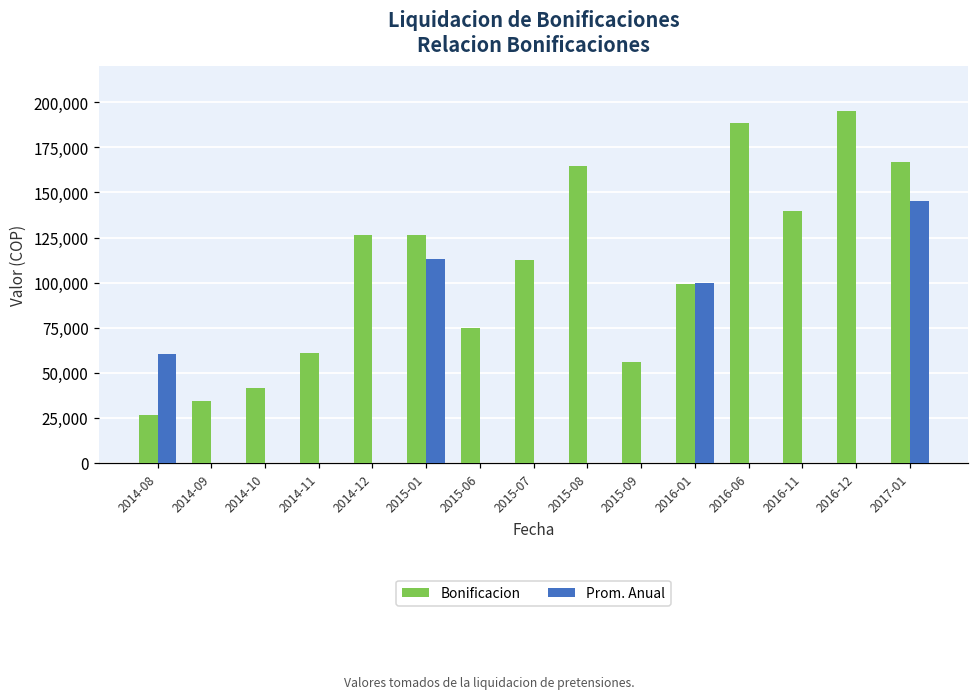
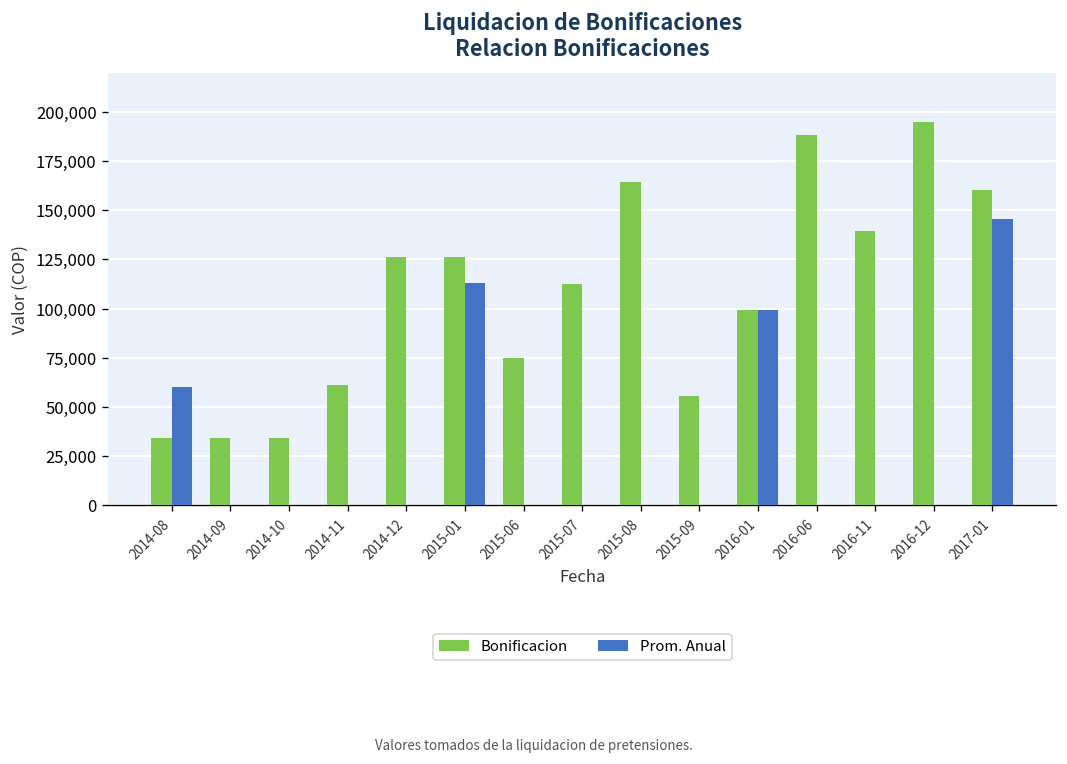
Bonificacion, 2014-08: 26,000 -> 34,000
Bonificacion, 2014-10: 41,000 -> 34,000
Bonificacion, 2017-01: 167,000 -> 161,000
